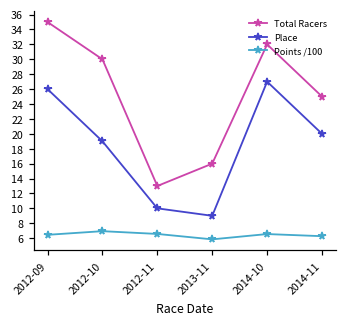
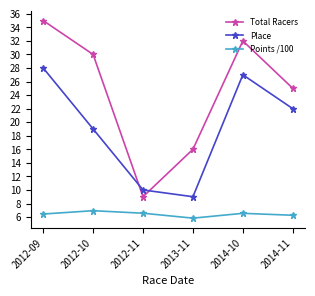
Place, 2012-09: 26 -> 28
Total Racers, 2012-11: 13 -> 9
Place, 2014-11: 20 -> 22
